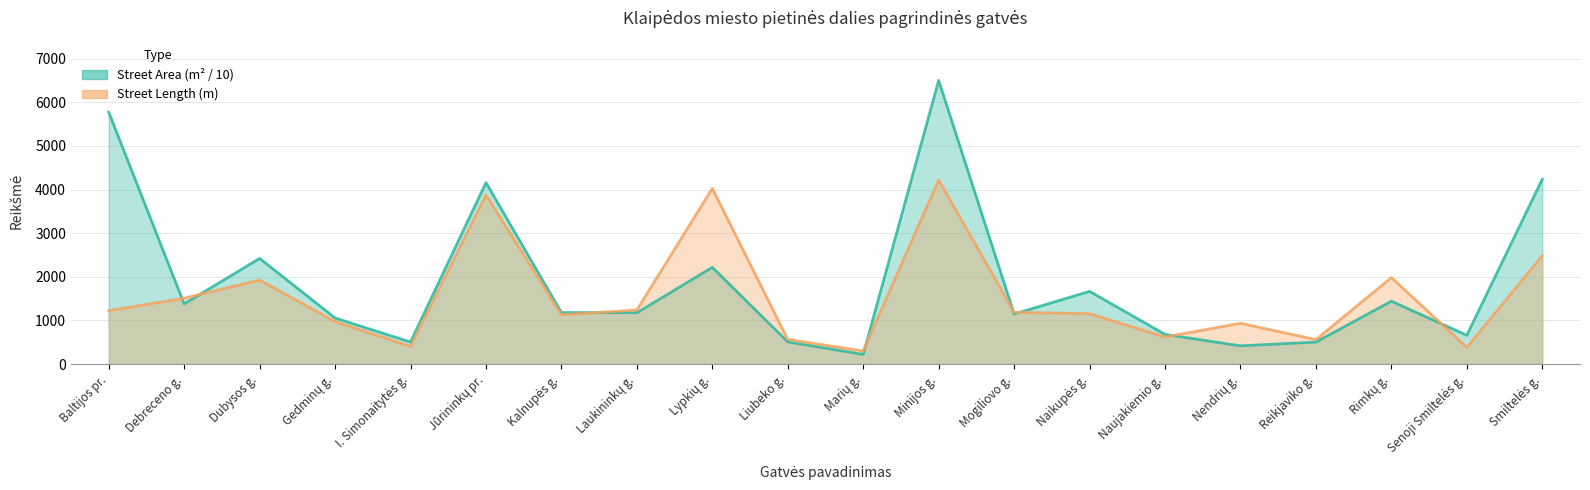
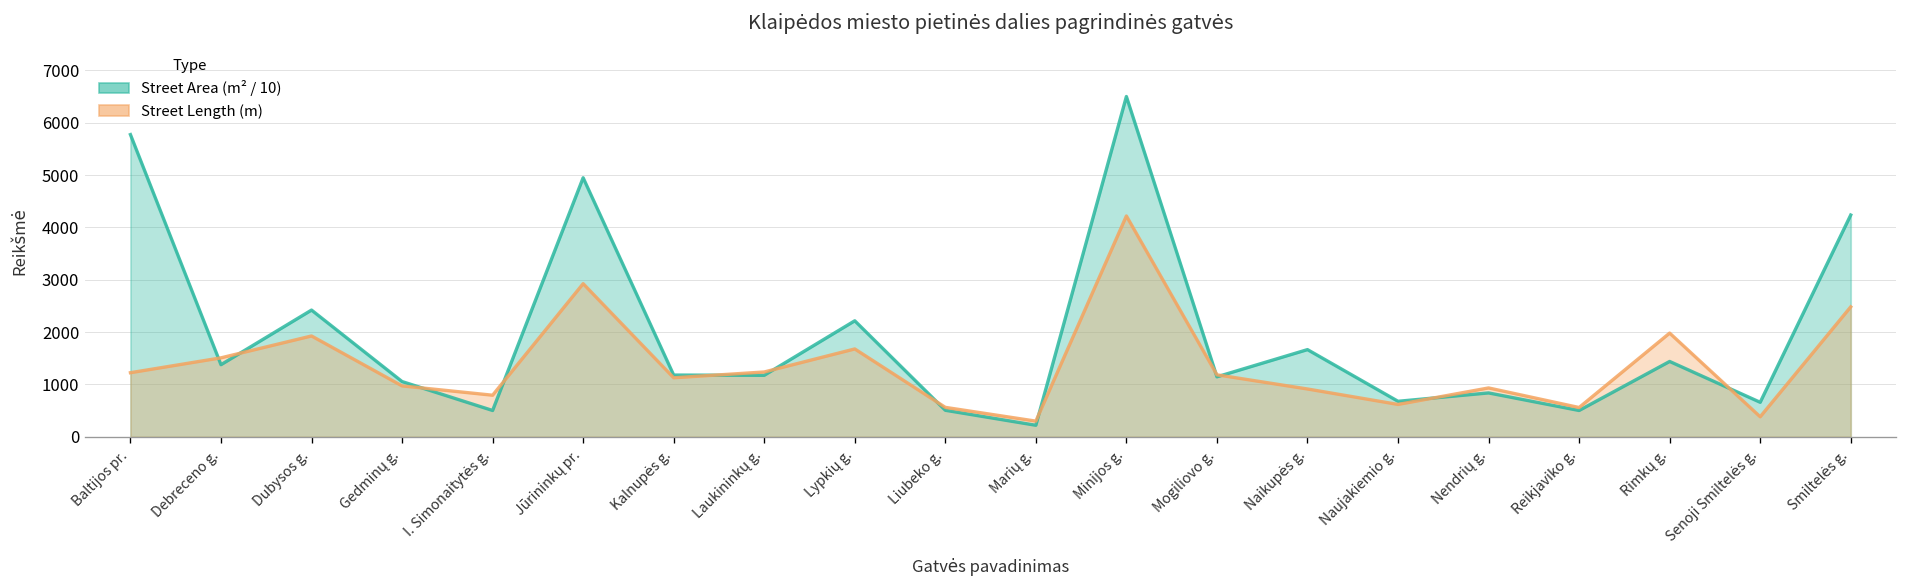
Street Length (m), I. Simonaitytės g.: 400 -> 800
Street Area (m² / 10), Jūrininkų pr.: 4200 -> 4900
Street Length (m), Jūrininkų pr.: 3900 -> 2900
Street Length (m), Lypkių g.: 4000 -> 1700
Street Length (m), Naikupės g.: 1200 -> 900
Street Area (m² / 10), Nendrių g.: 400 -> 800
